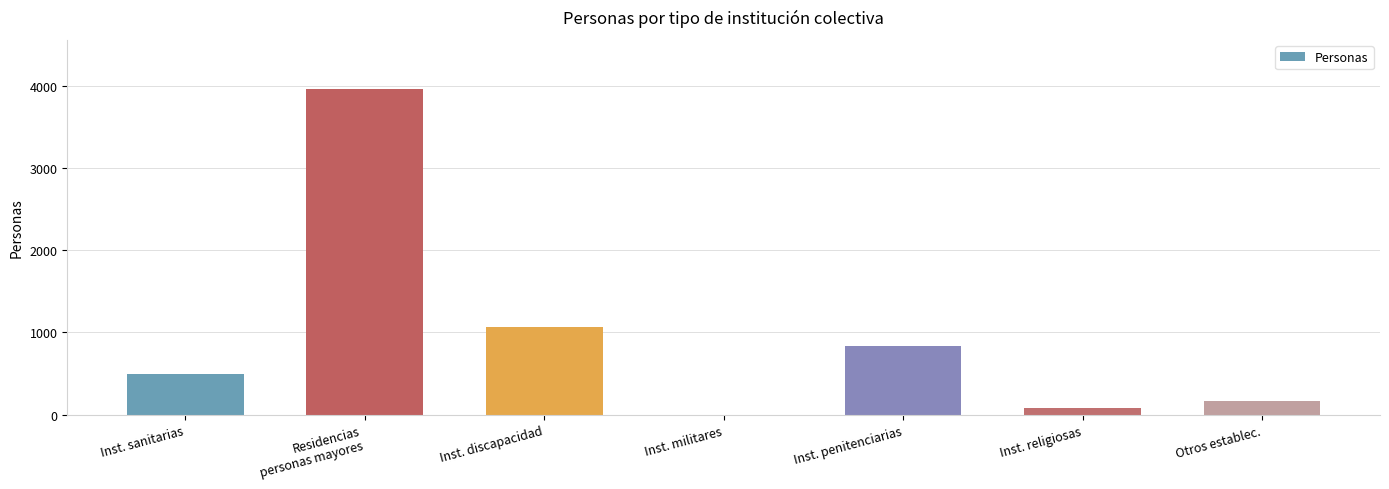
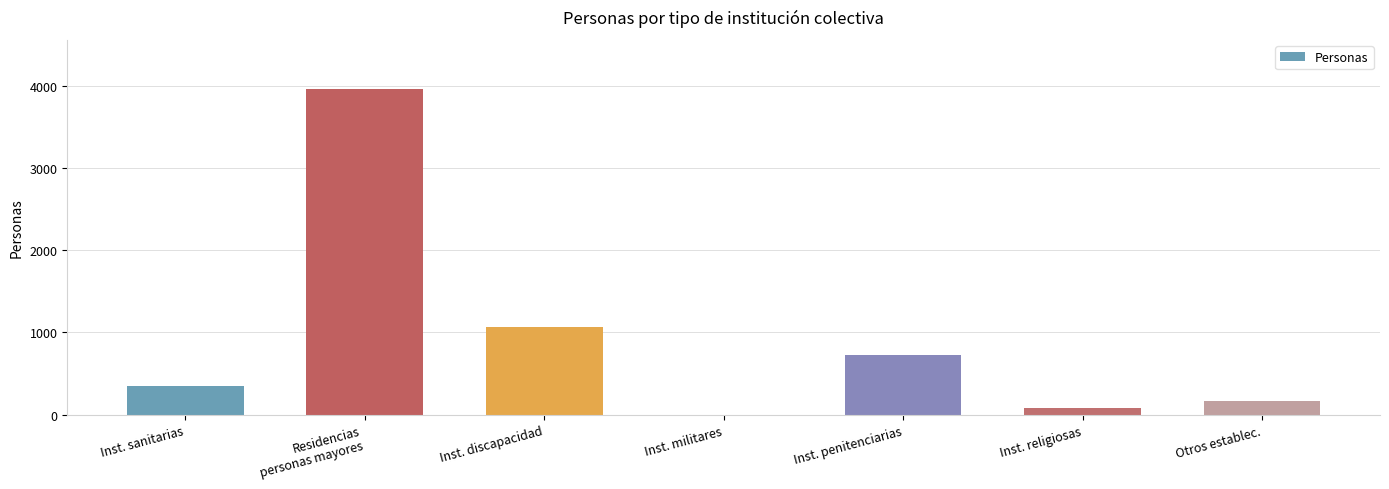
Inst. sanitarias: 500 -> 400
Inst. penitenciarias: 800 -> 700
